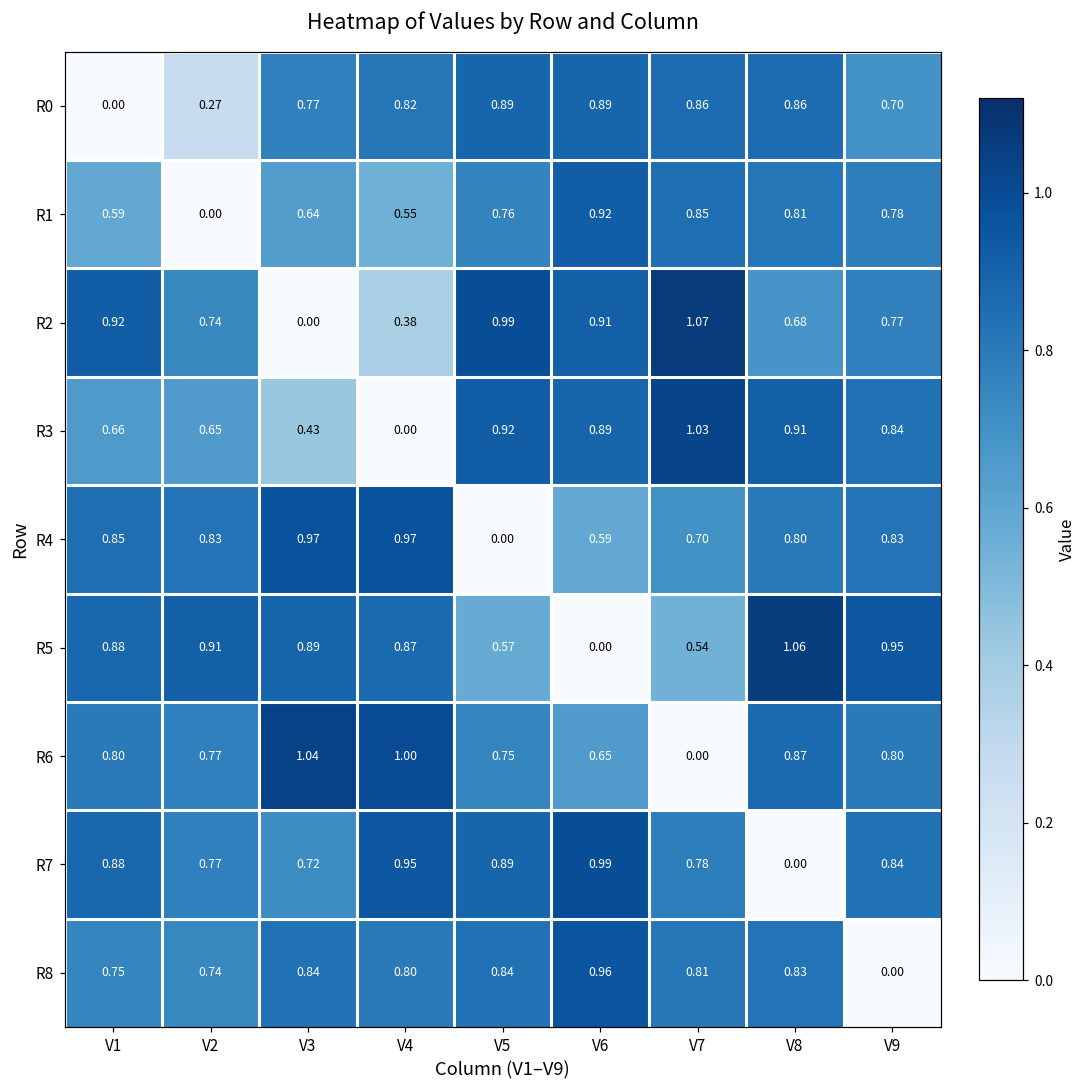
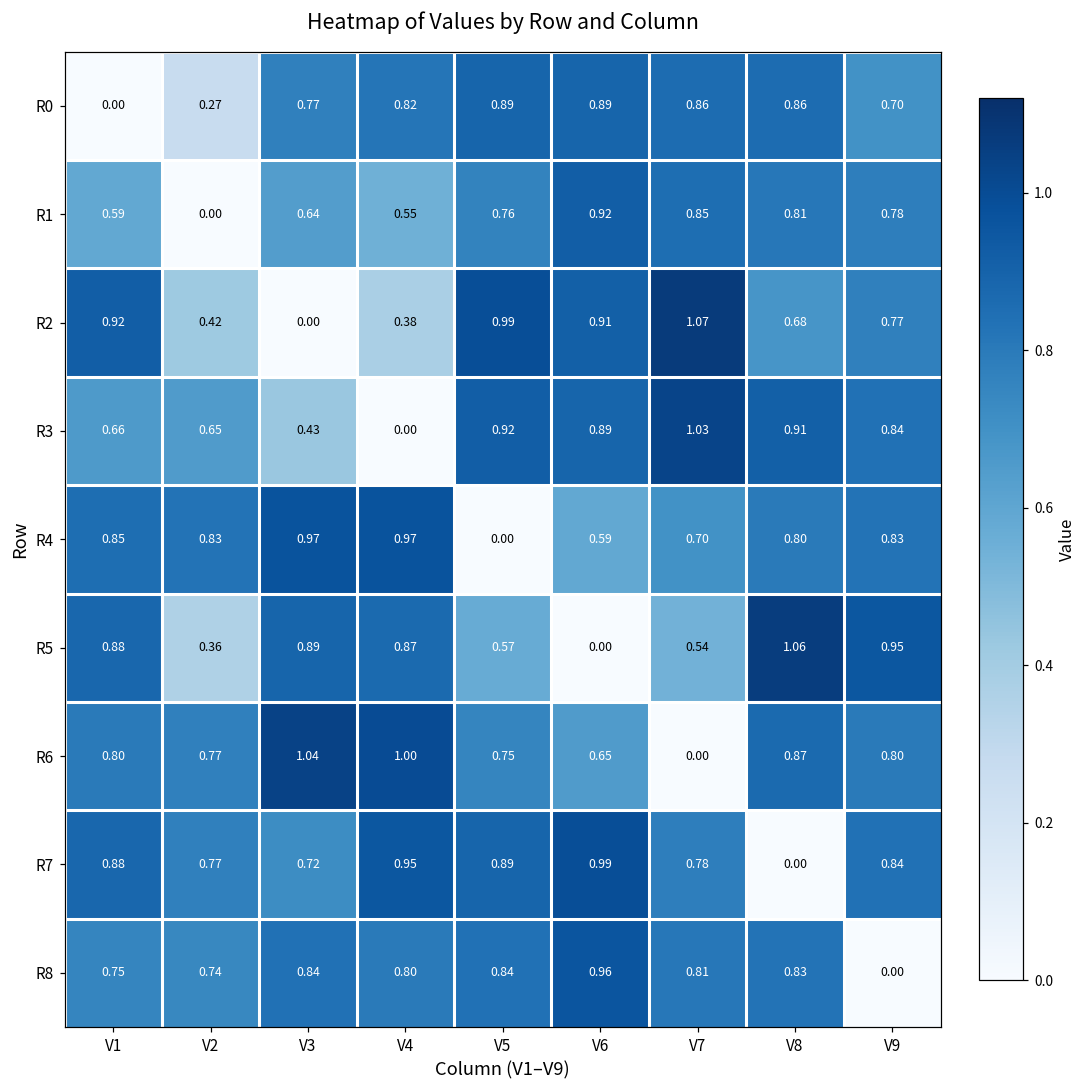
R2, V2: 0.74 -> 0.42
R5, V2: 0.91 -> 0.36
